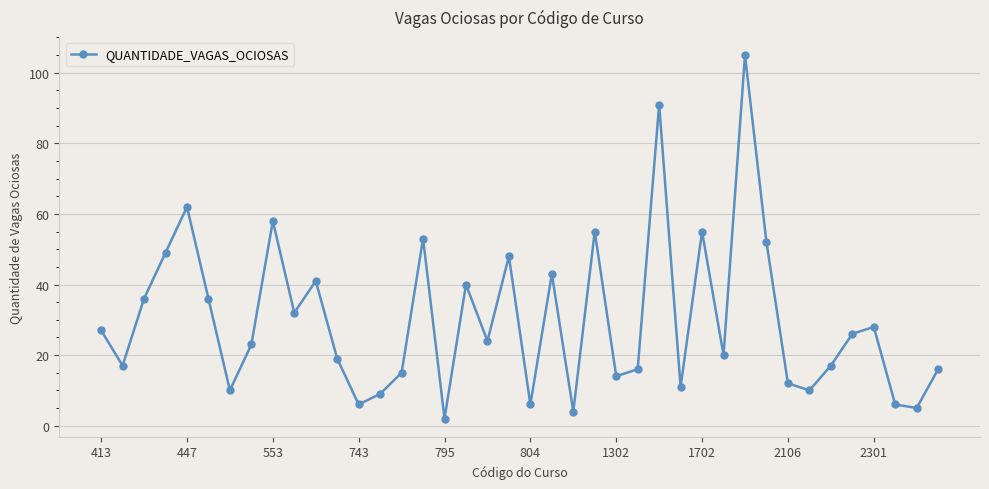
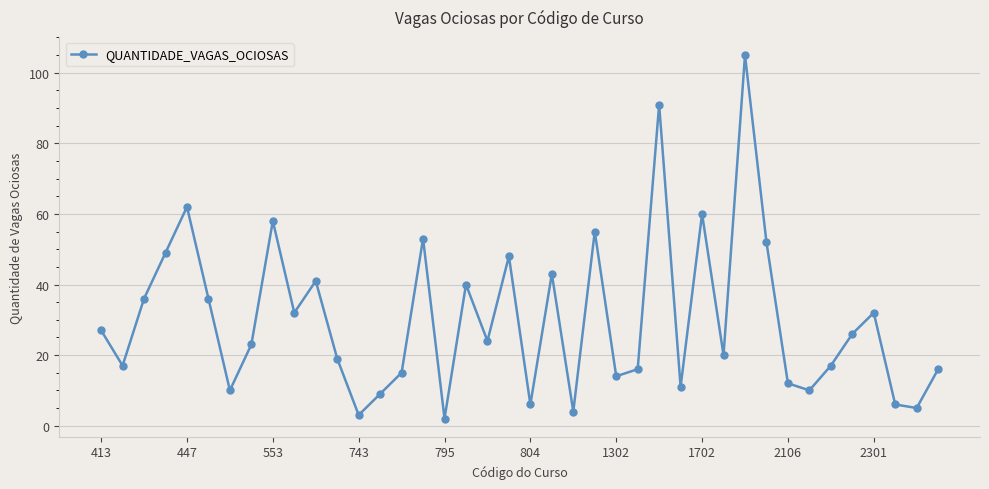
743: 6 -> 3
1702: 55 -> 60
2301: 28 -> 32
